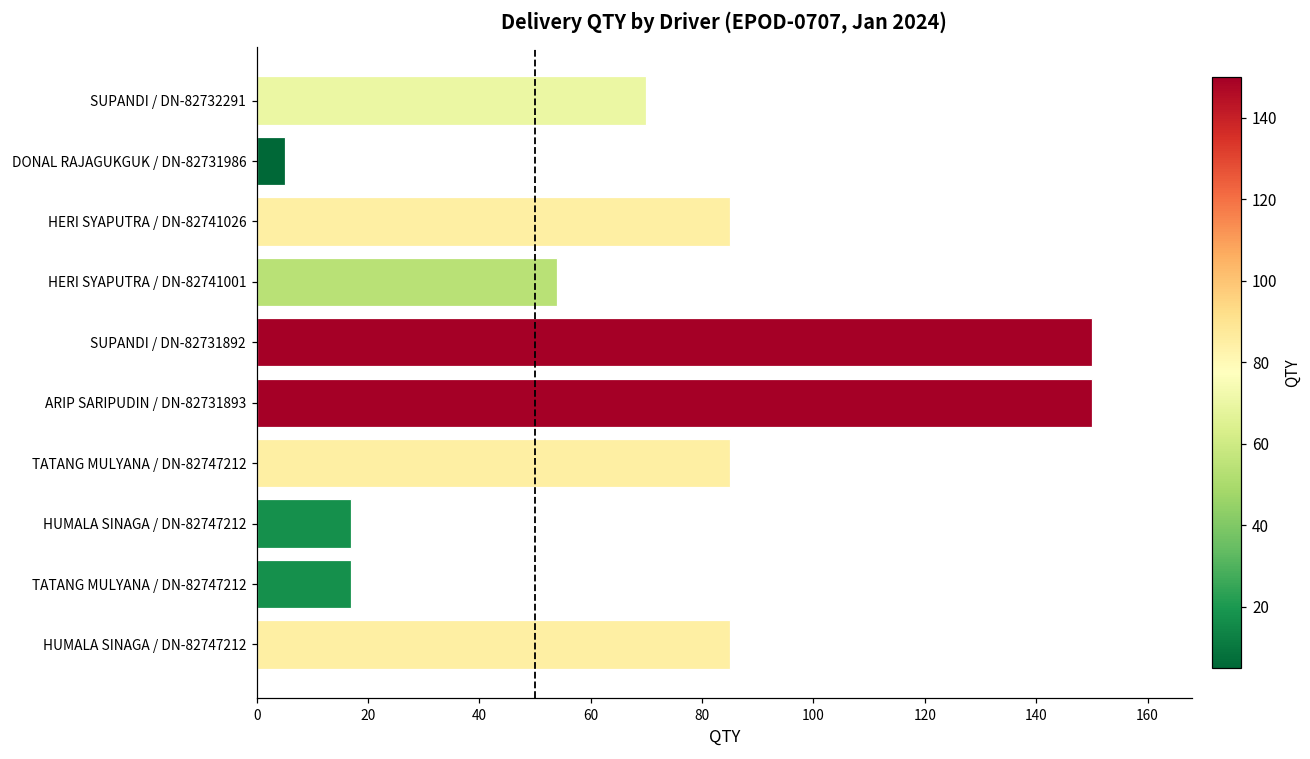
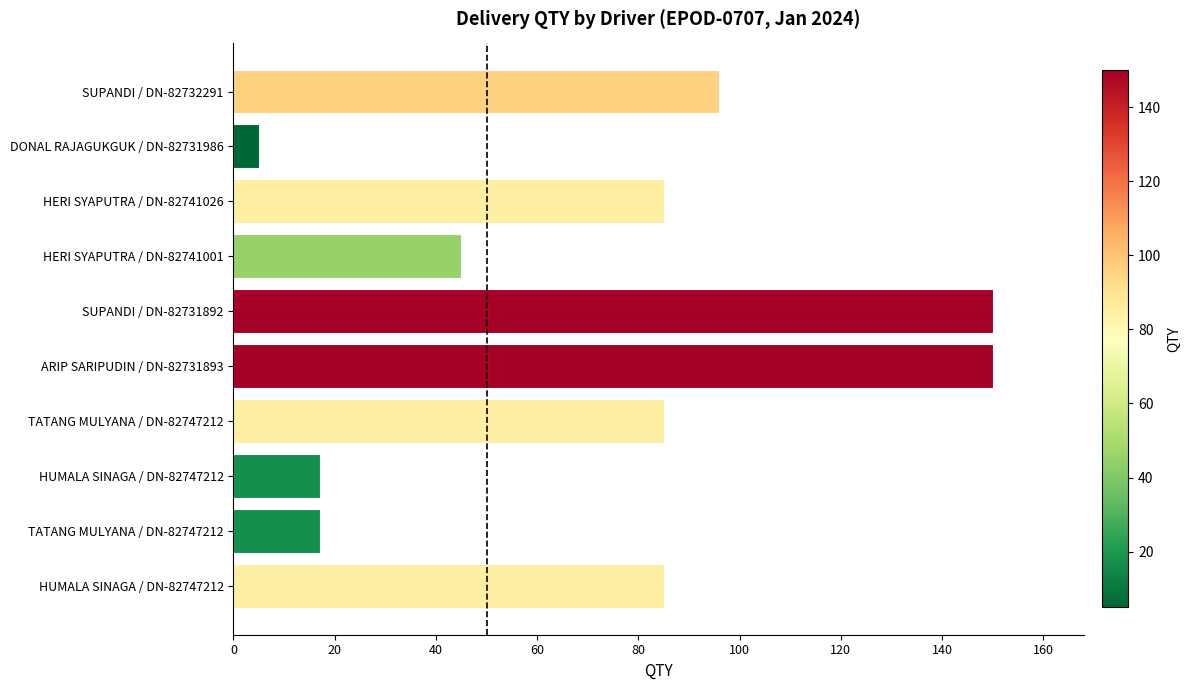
SUPANDI / DN-82732291: 70 -> 96
HERI SYAPUTRA / DN-82741001: 54 -> 45
